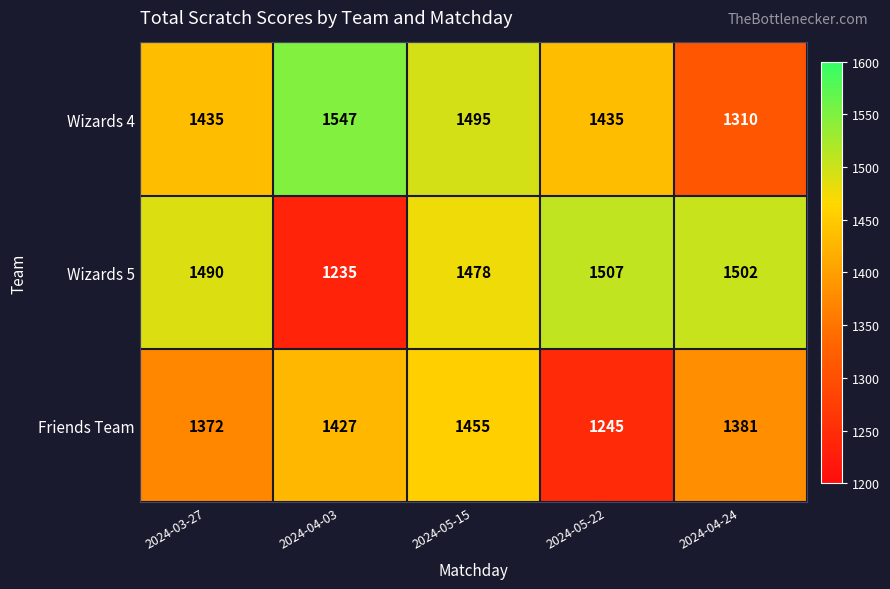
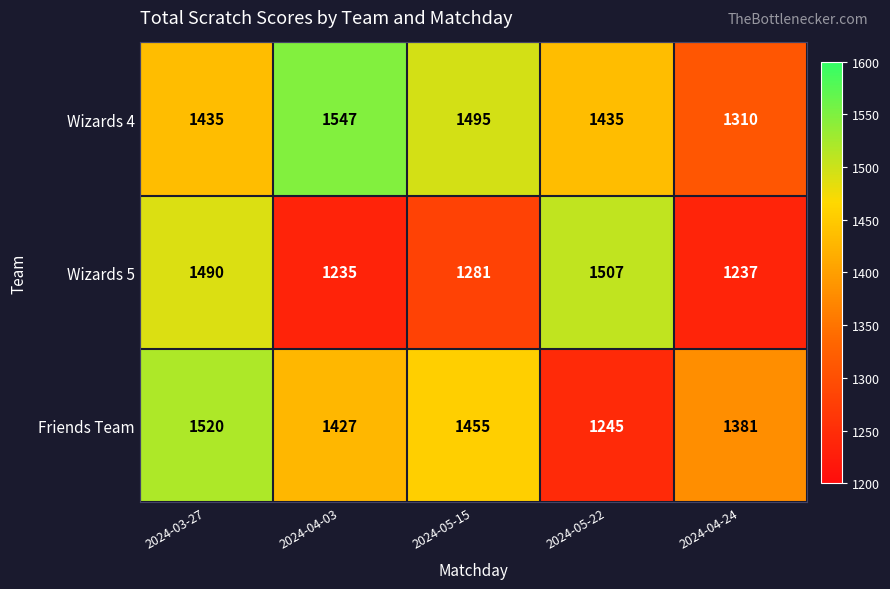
Wizards 5, 2024-05-15: 1478 -> 1281
Wizards 5, 2024-04-24: 1502 -> 1237
Friends Team, 2024-03-27: 1372 -> 1520
